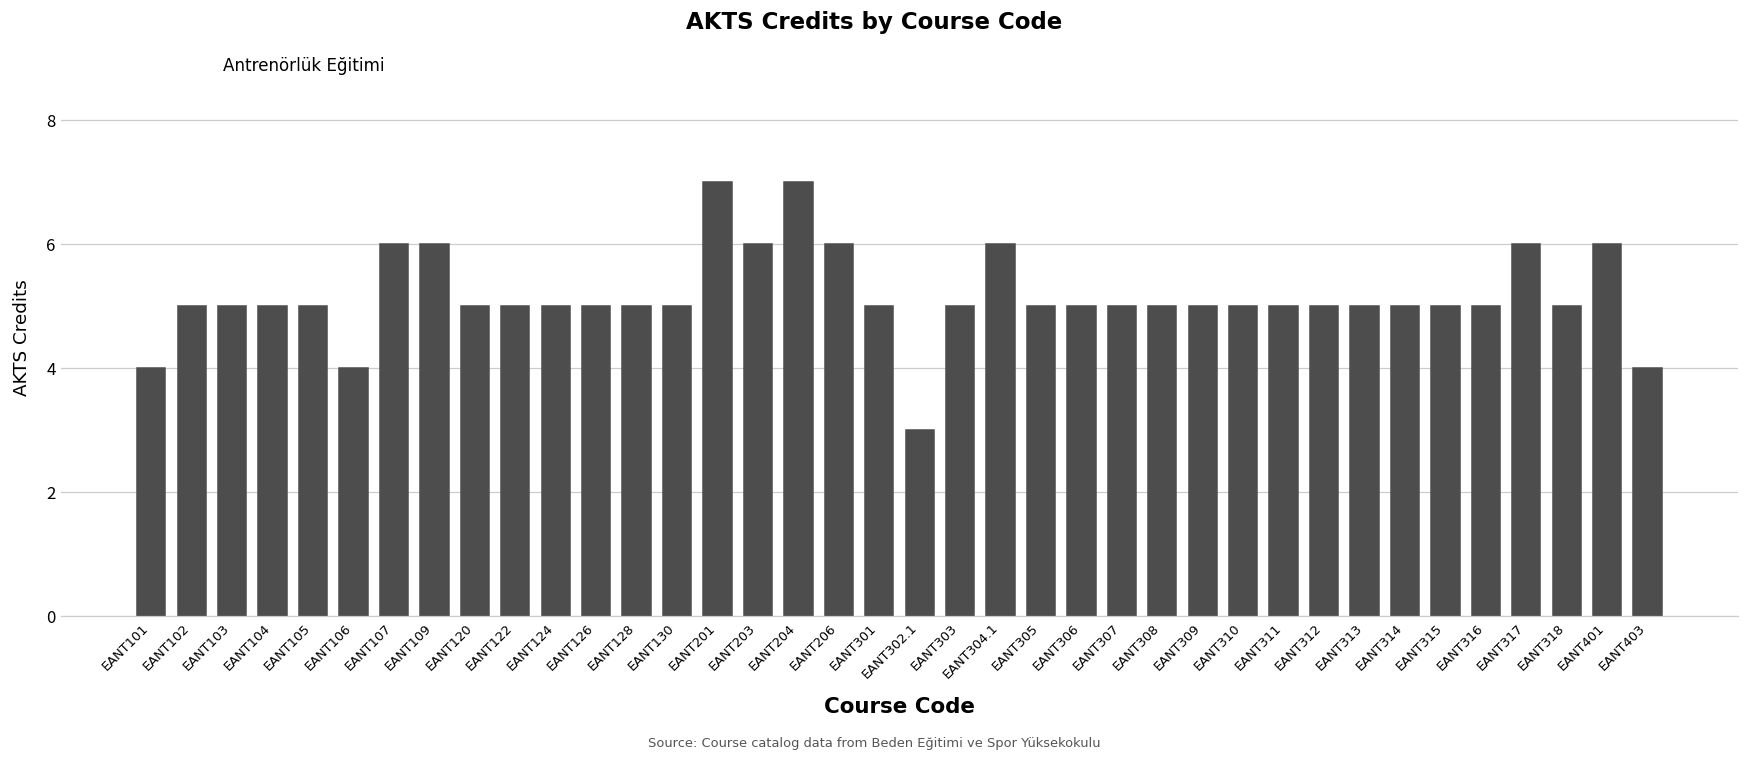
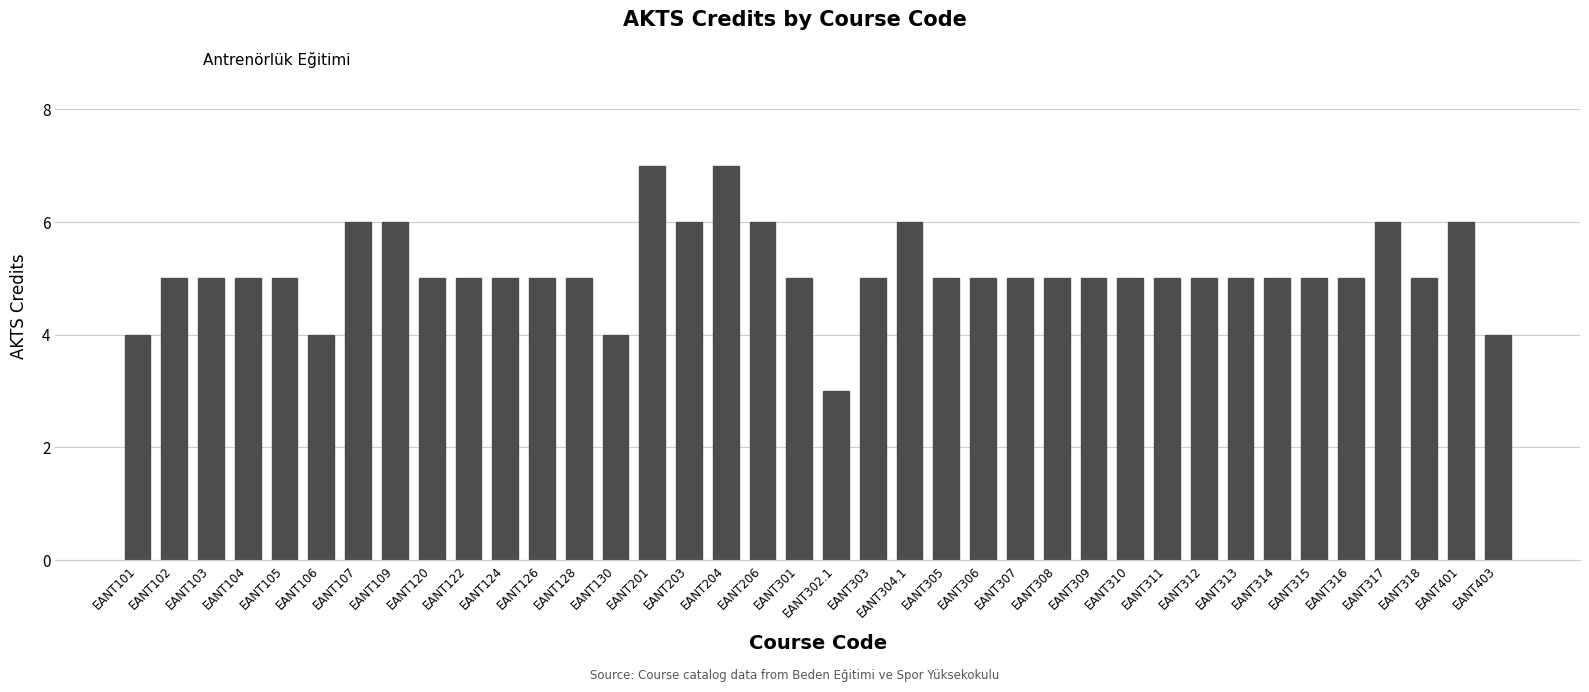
EANT130: 5 -> 4
